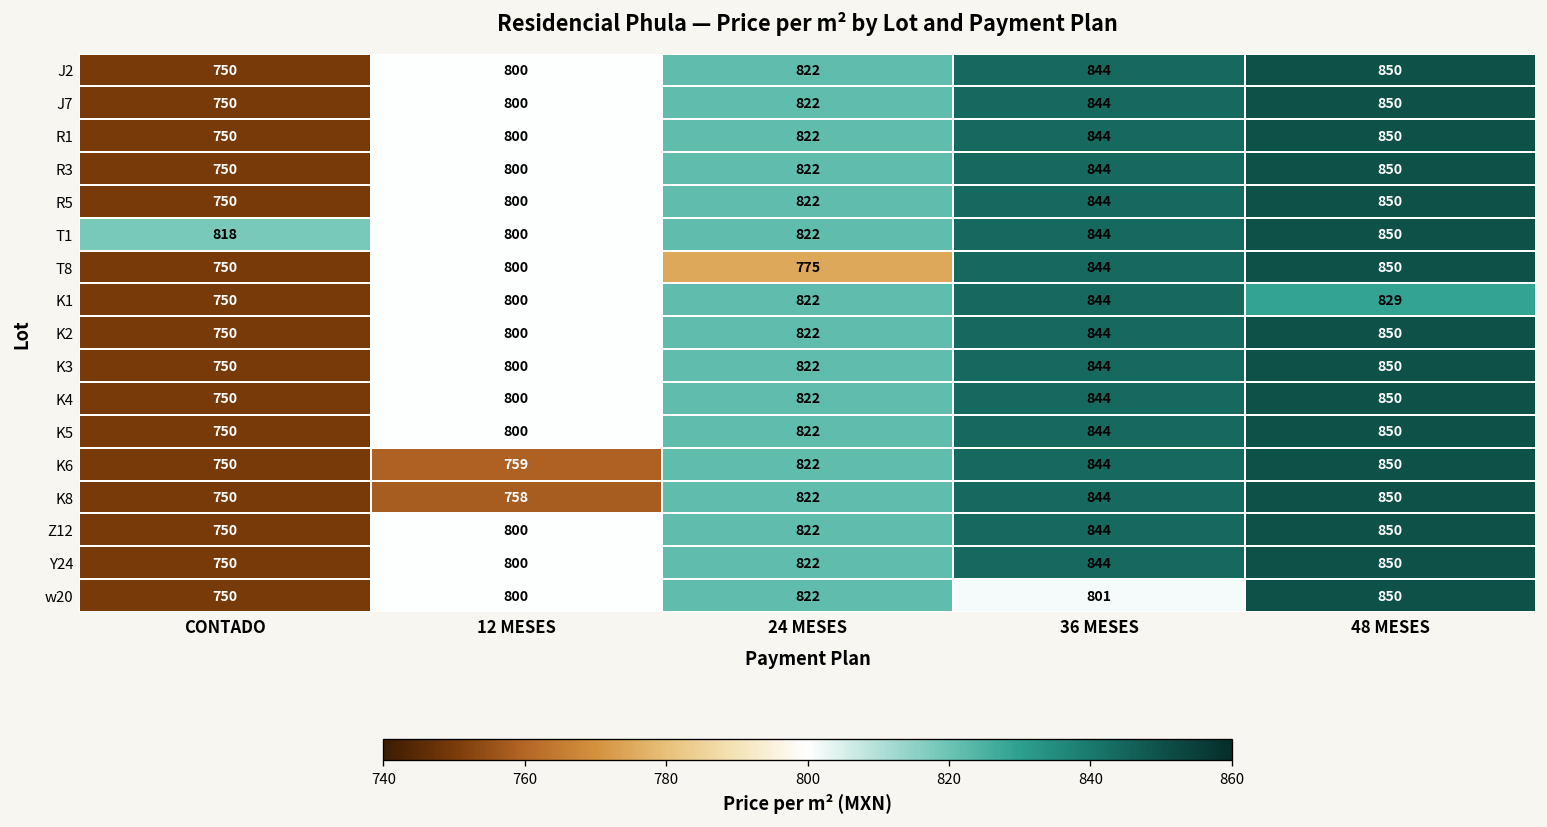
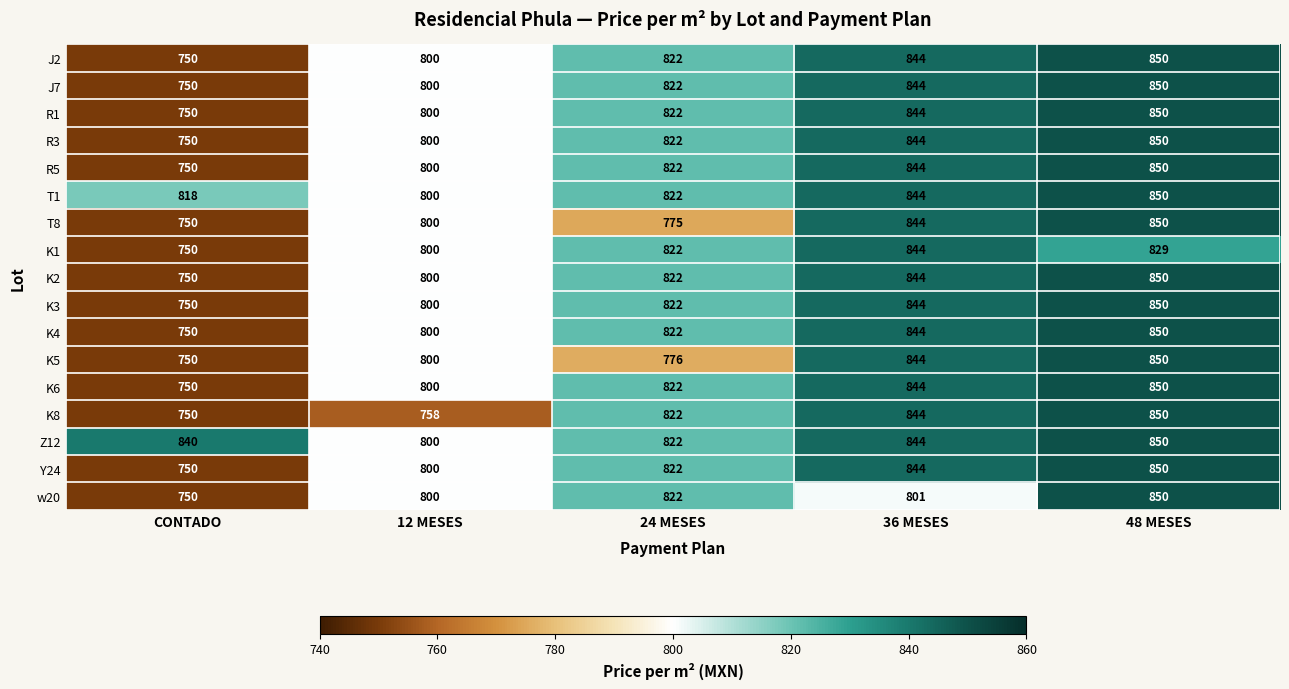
K5, 24 MESES: 822 -> 776
K6, 12 MESES: 759 -> 800
Z12, CONTADO: 750 -> 840
